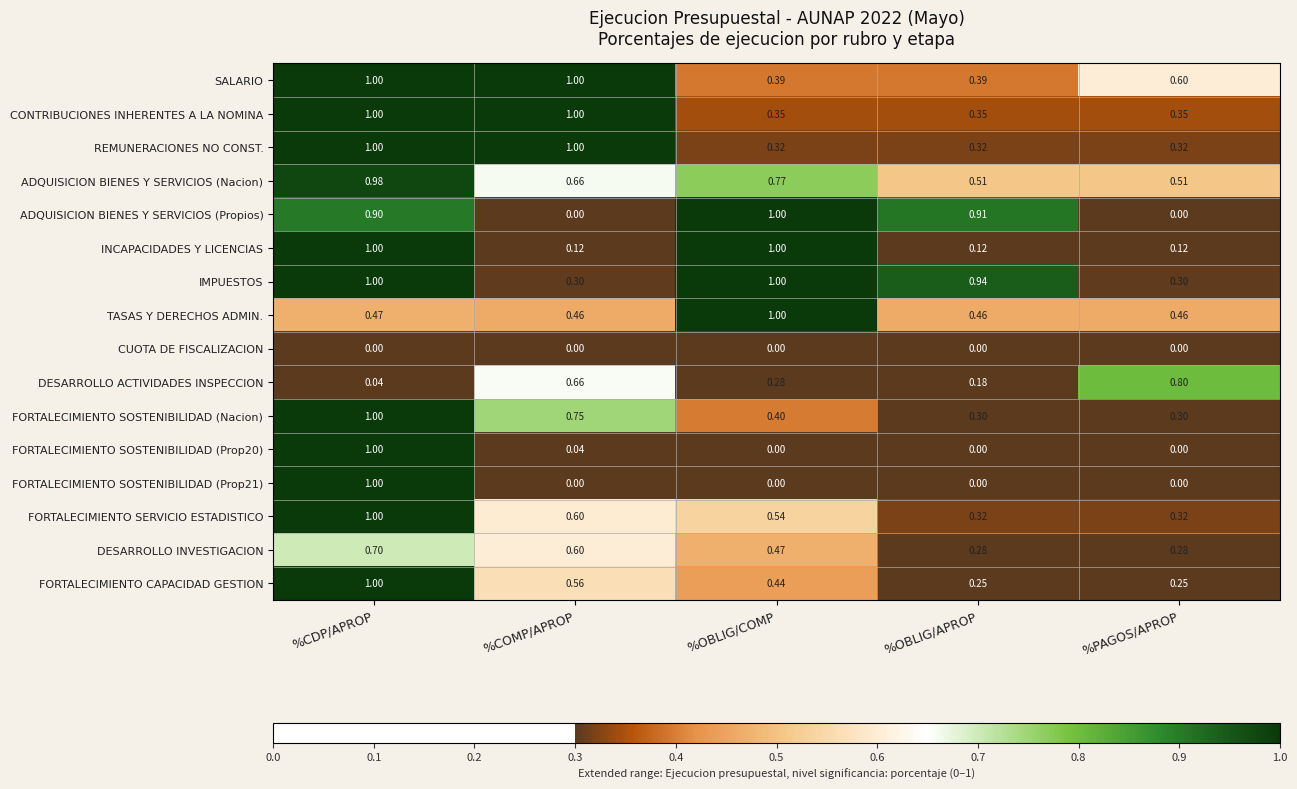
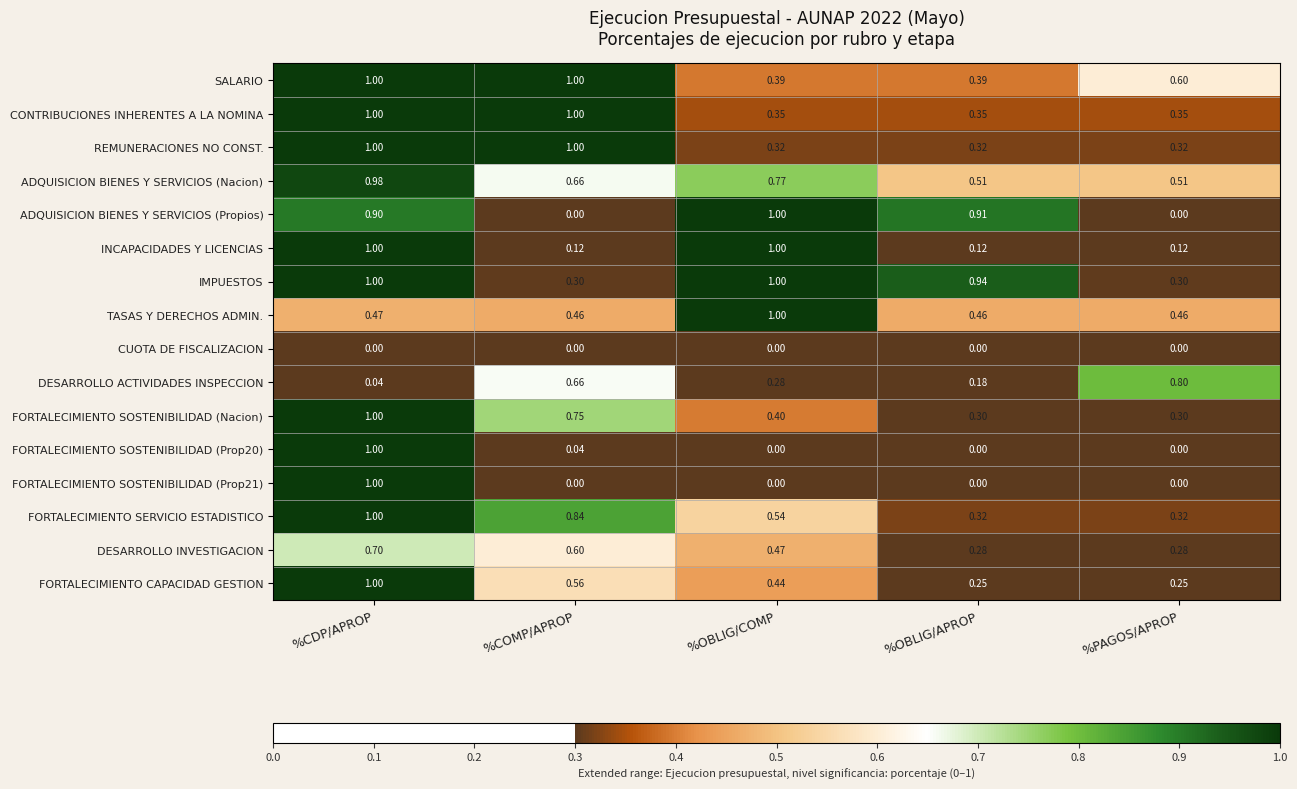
FORTALECIMIENTO SERVICIO ESTADISTICO, %COMP/APROP: 0.60 -> 0.84
